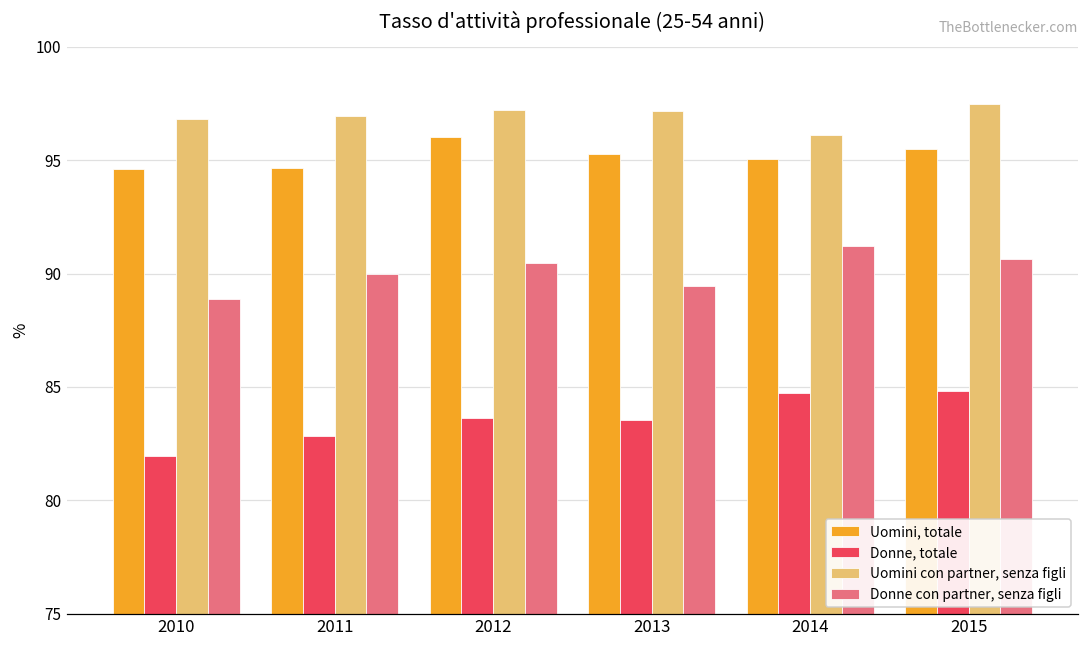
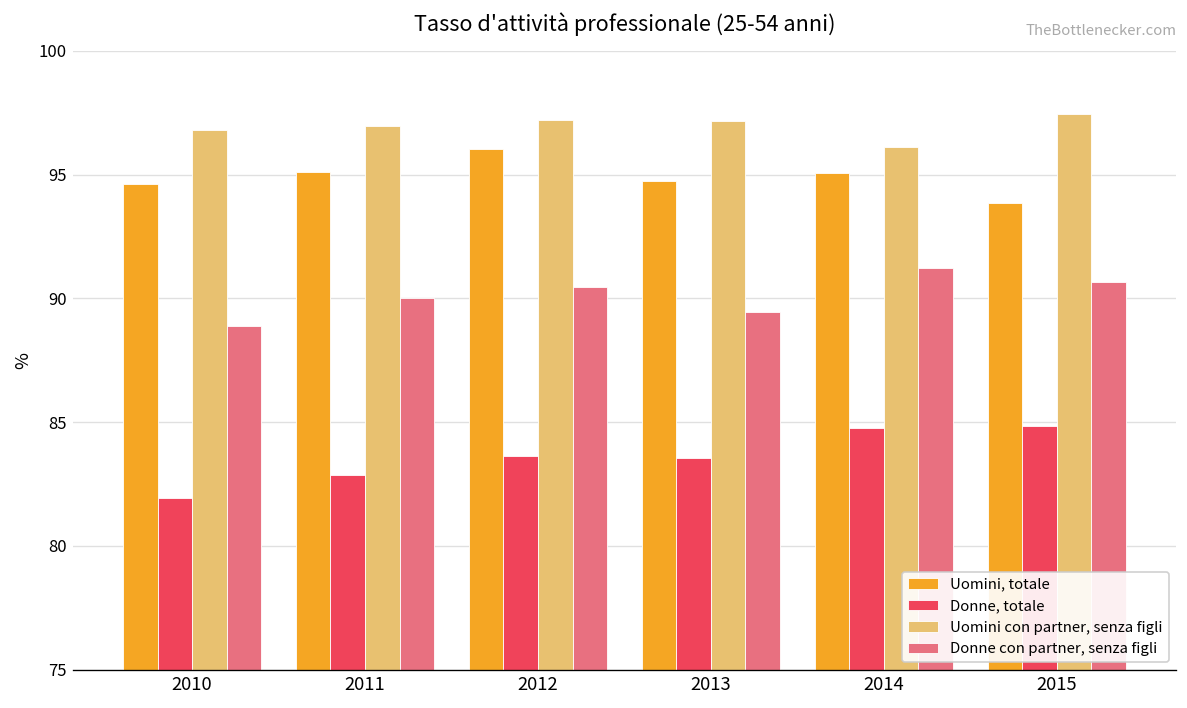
Uomini, totale, 2011: 94.7 -> 95.1
Uomini, totale, 2013: 95.3 -> 94.7
Uomini, totale, 2015: 95.5 -> 93.8
